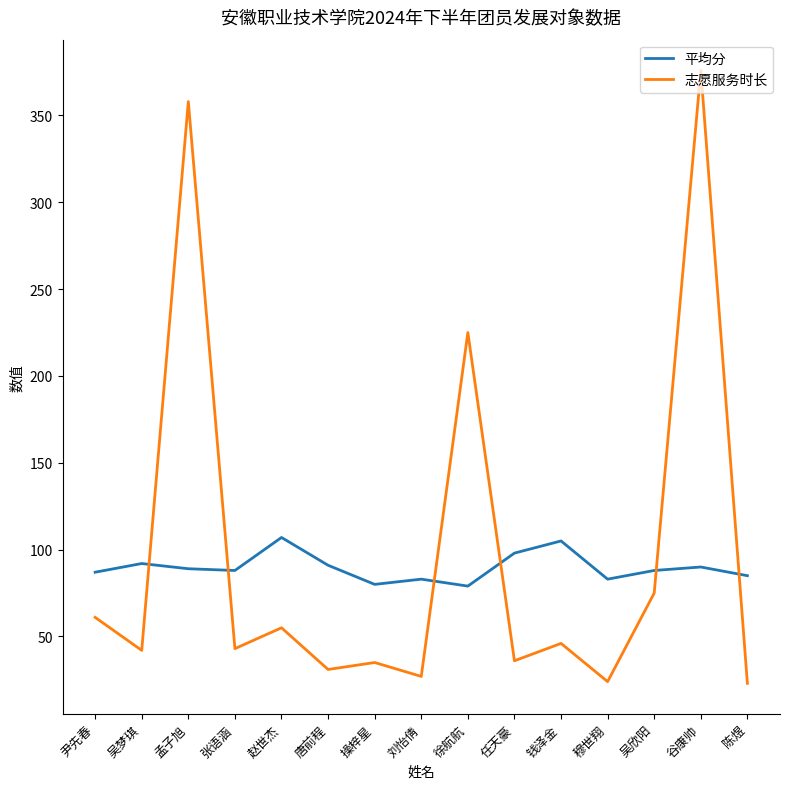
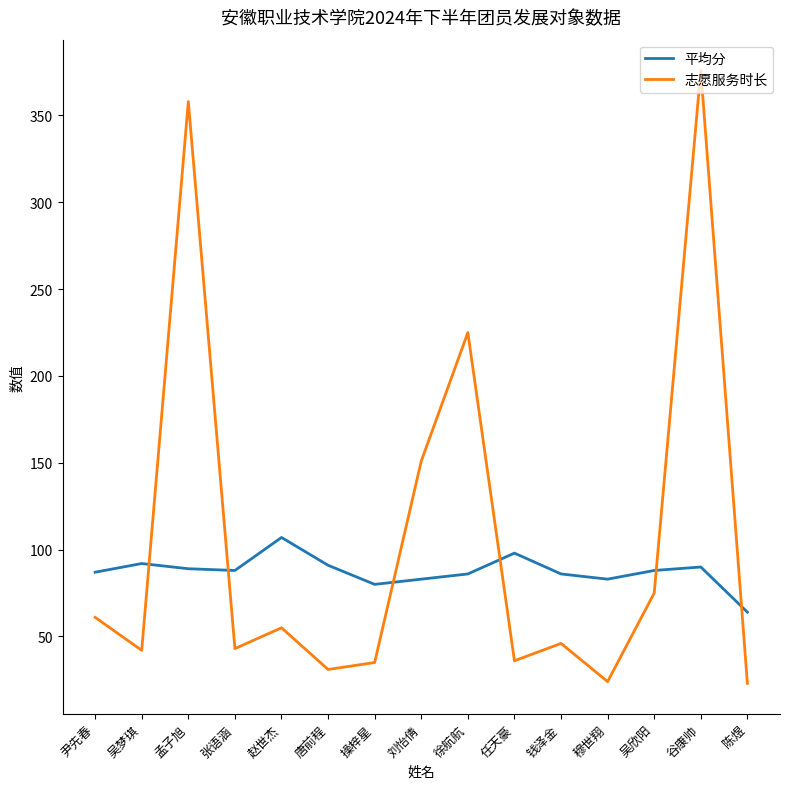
志愿服务时长, 刘怡倩: 27 -> 151
平均分, 徐航航: 79 -> 86
平均分, 钱泽金: 105 -> 86
平均分, 陈煜: 85 -> 64
